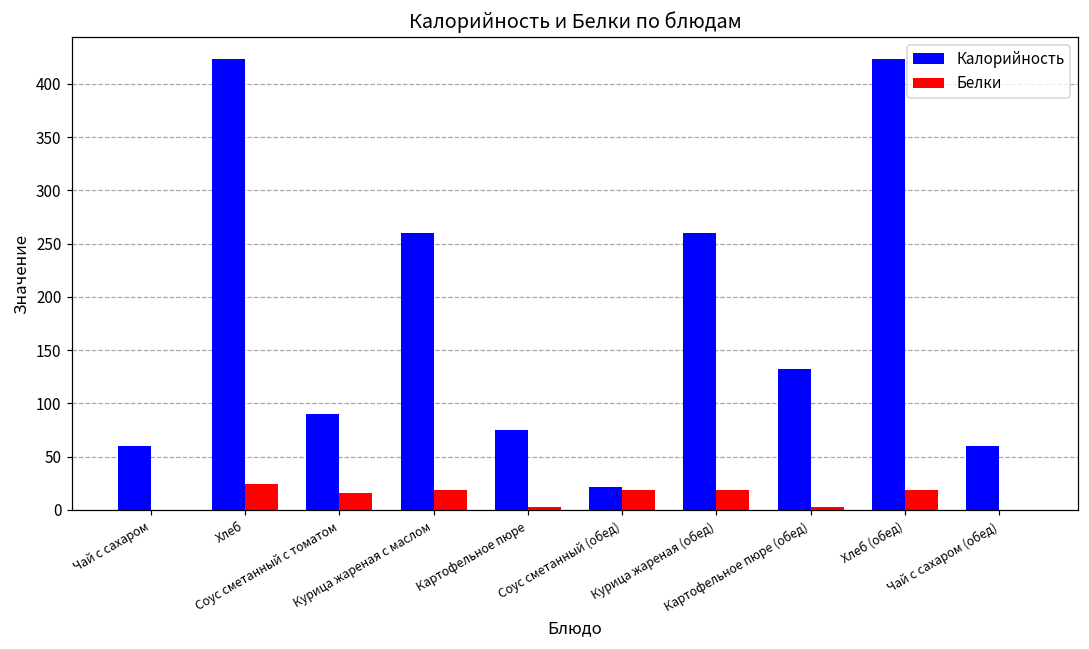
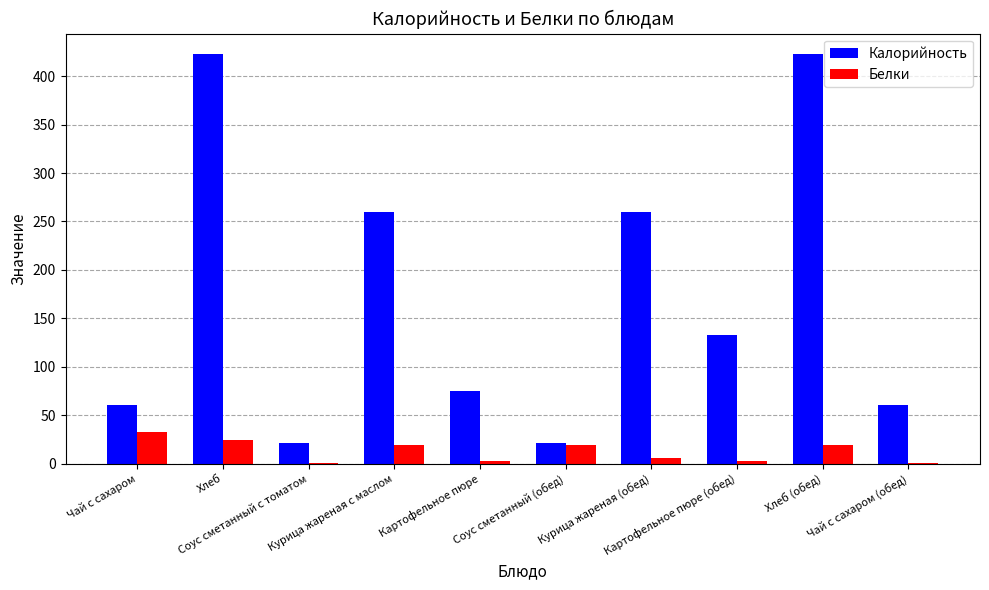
Белки, Чай с сахаром: 0 -> 30
Калорийность, Соус сметанный с томатом: 90 -> 20
Белки, Соус сметанный с томатом: 20 -> 0
Белки, Курица жареная (обед): 20 -> 10
